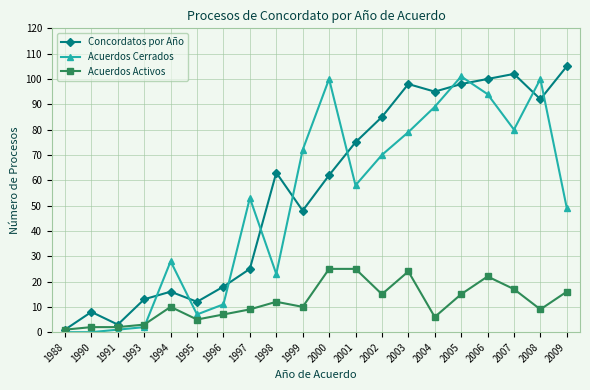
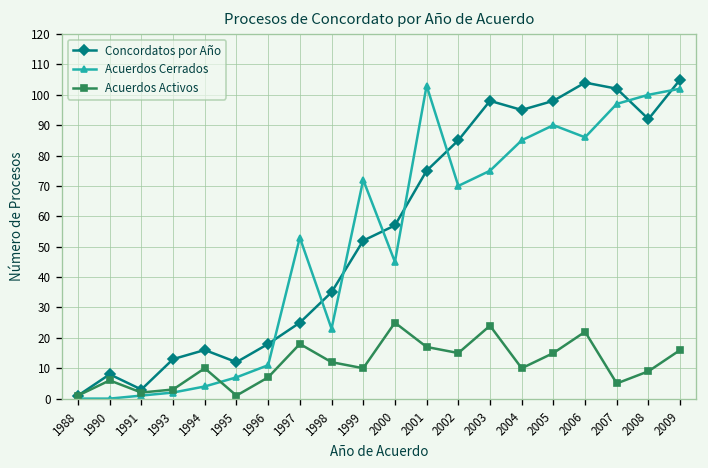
Acuerdos Activos, 1990: 2 -> 6
Acuerdos Cerrados, 1994: 28 -> 4
Acuerdos Activos, 1995: 5 -> 1
Acuerdos Activos, 1997: 9 -> 18
Concordatos por Año, 1998: 63 -> 35
Concordatos por Año, 1999: 48 -> 52
Concordatos por Año, 2000: 62 -> 57
Acuerdos Cerrados, 2000: 100 -> 45
Acuerdos Cerrados, 2001: 58 -> 103
Acuerdos Activos, 2001: 25 -> 17
Acuerdos Cerrados, 2003: 79 -> 75
Acuerdos Cerrados, 2004: 89 -> 85
Acuerdos Activos, 2004: 6 -> 10
Acuerdos Cerrados, 2005: 101 -> 90
Concordatos por Año, 2006: 100 -> 104
Acuerdos Cerrados, 2006: 94 -> 86
Acuerdos Cerrados, 2007: 80 -> 97
Acuerdos Activos, 2007: 17 -> 5
Acuerdos Cerrados, 2009: 49 -> 102
